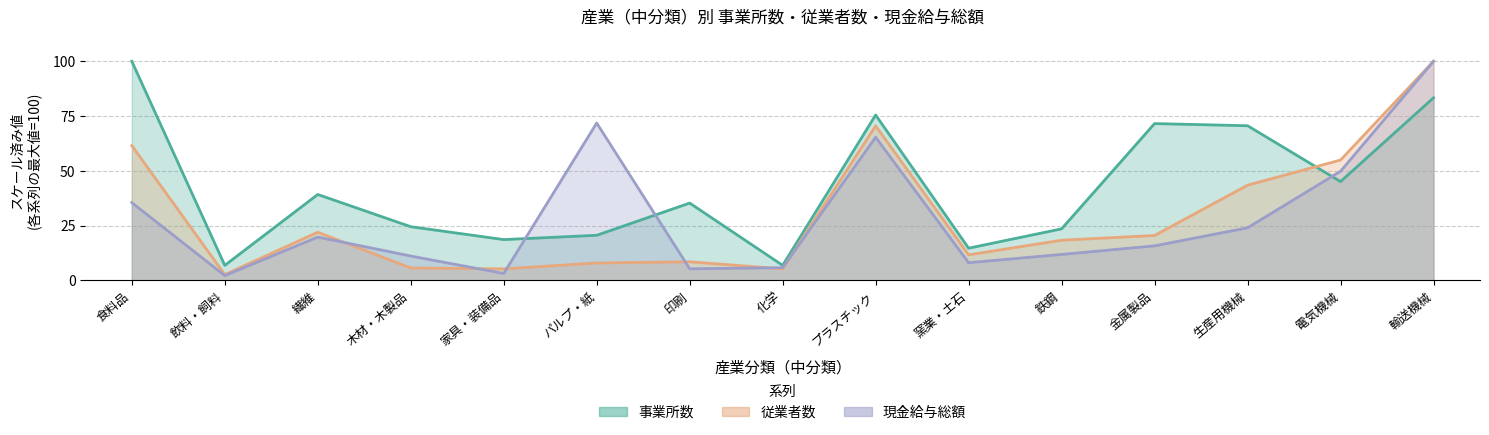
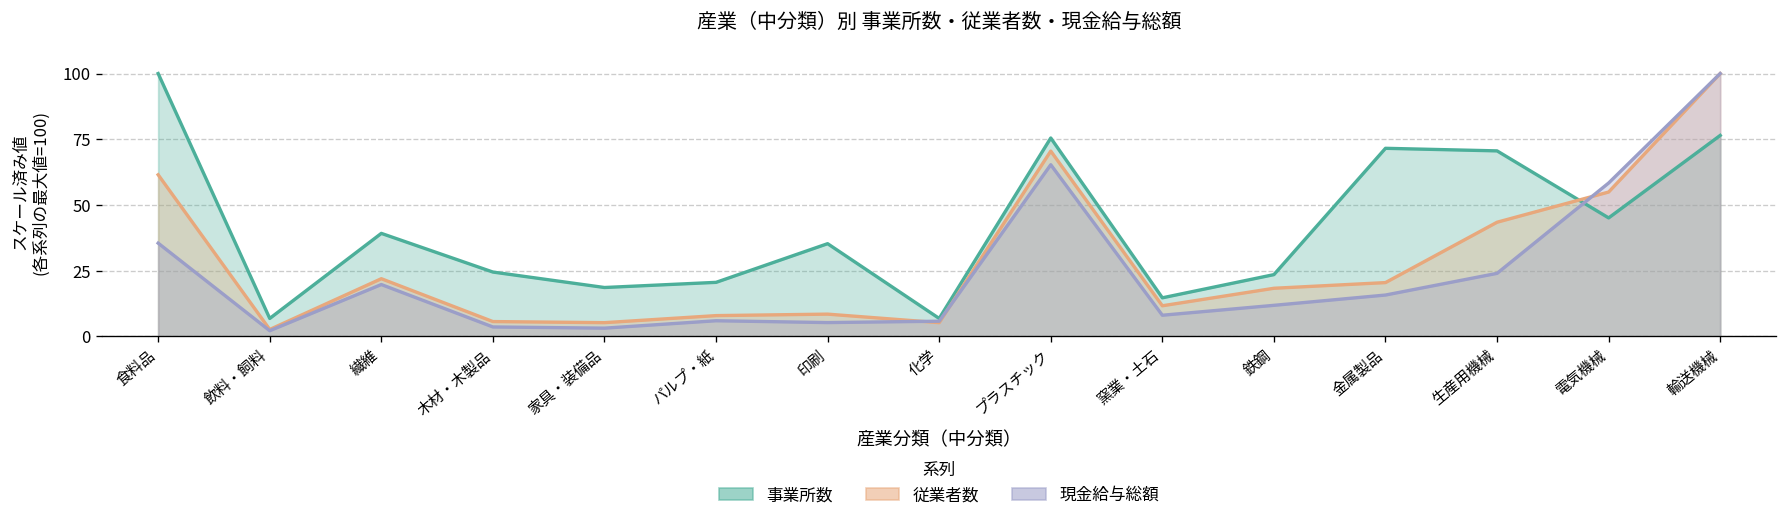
現金給与総額, 木材・木製品: 11 -> 4
現金給与総額, パルプ・紙: 72 -> 6
現金給与総額, 電気機械: 50 -> 58
事業所数, 輸送機械: 83 -> 76
